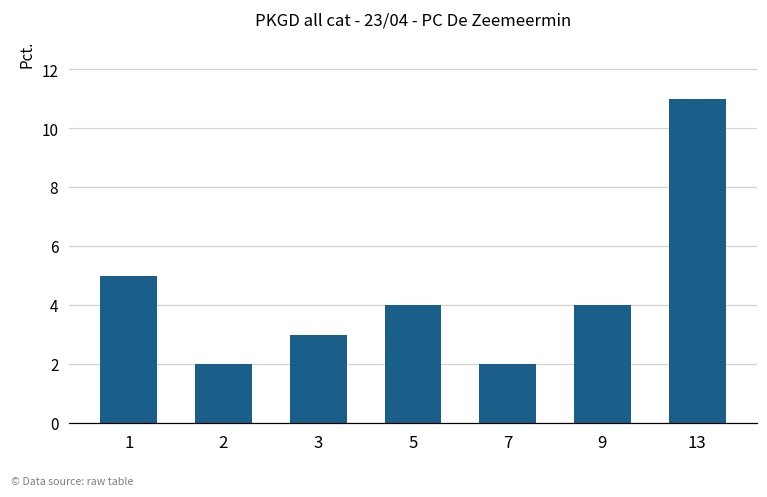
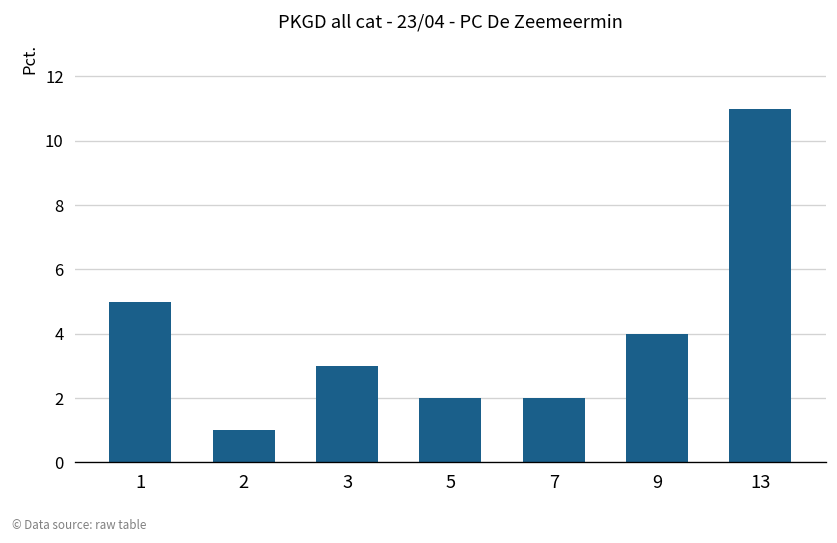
2: 2 -> 1
5: 4 -> 2
